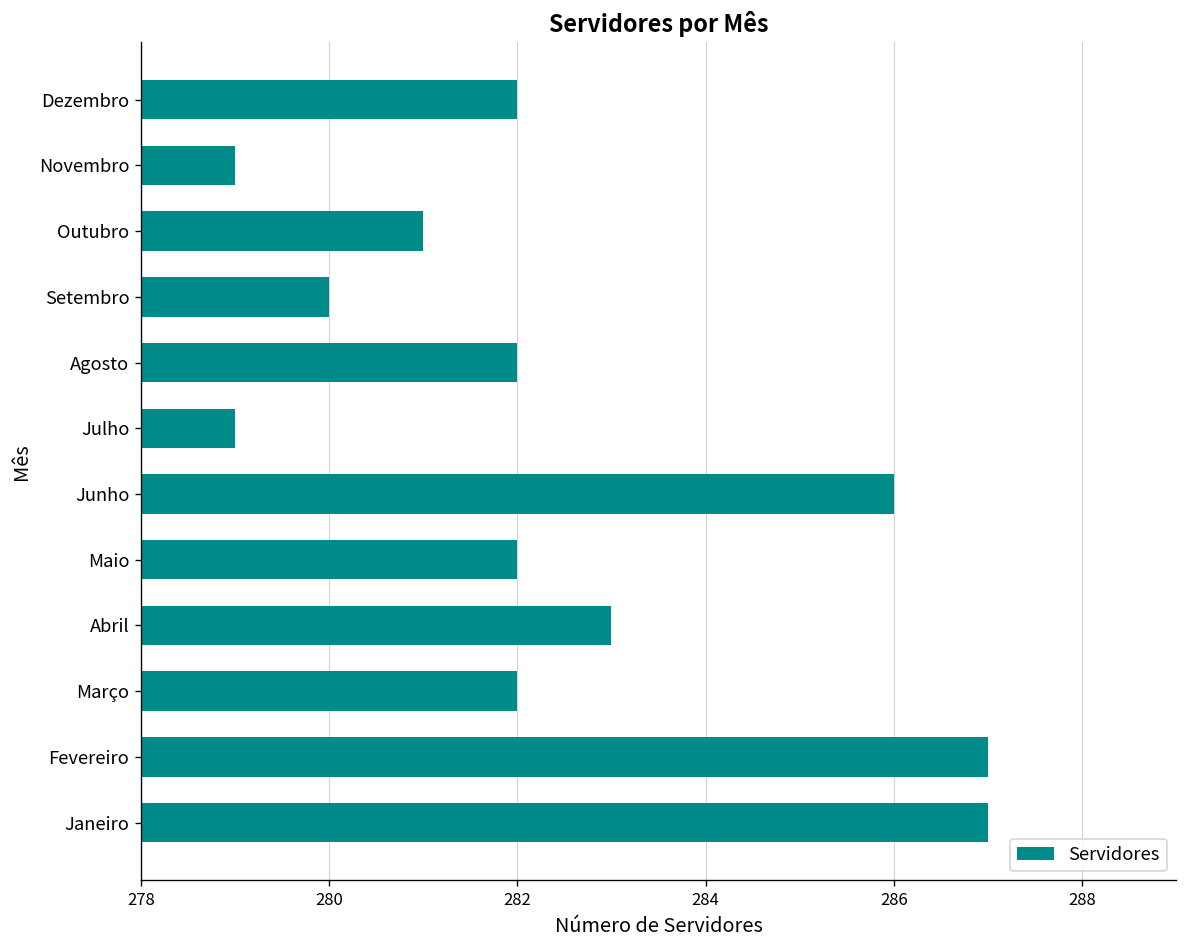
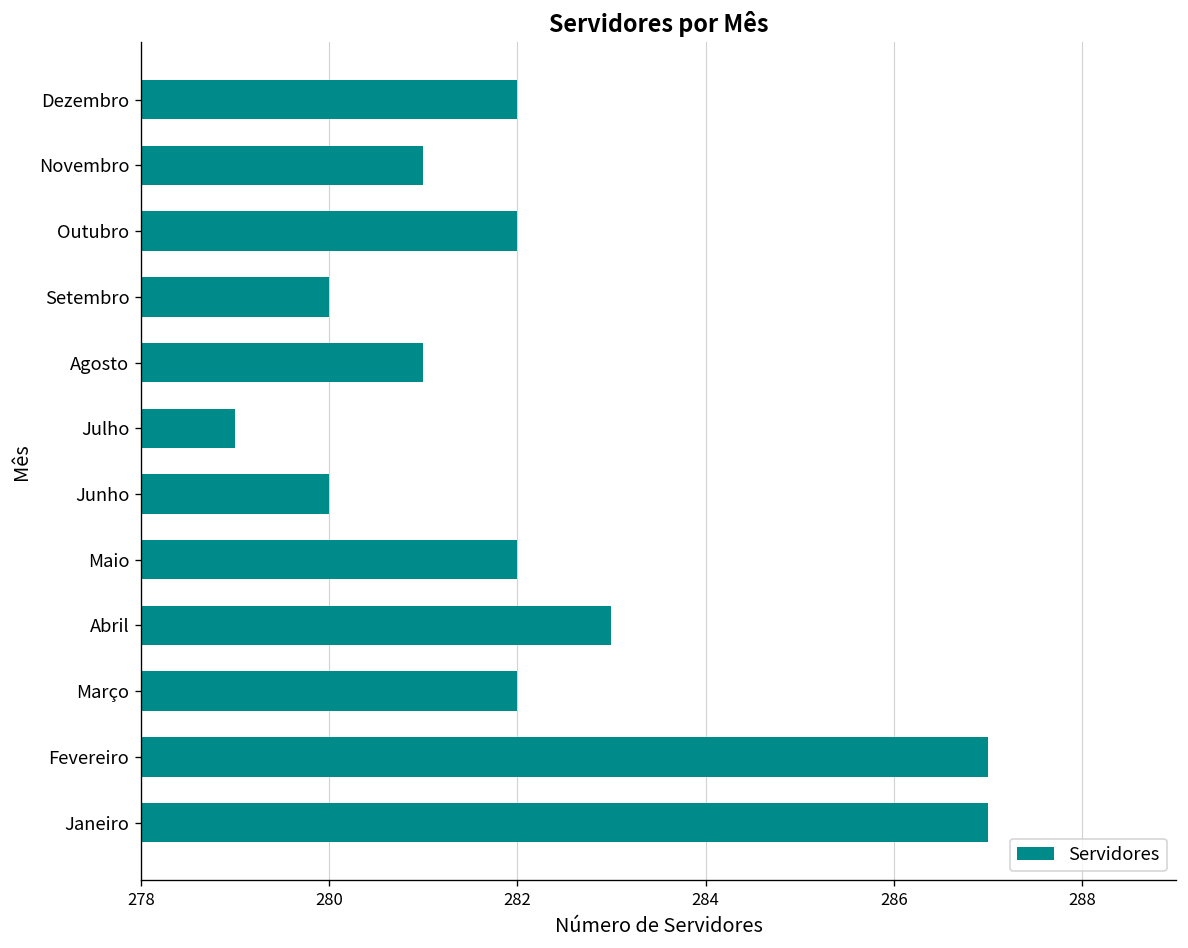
Novembro: 279 -> 281
Outubro: 281 -> 282
Agosto: 282 -> 281
Junho: 286 -> 280
